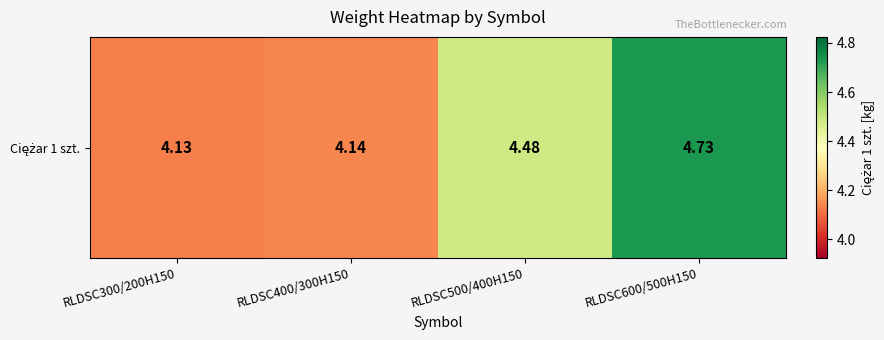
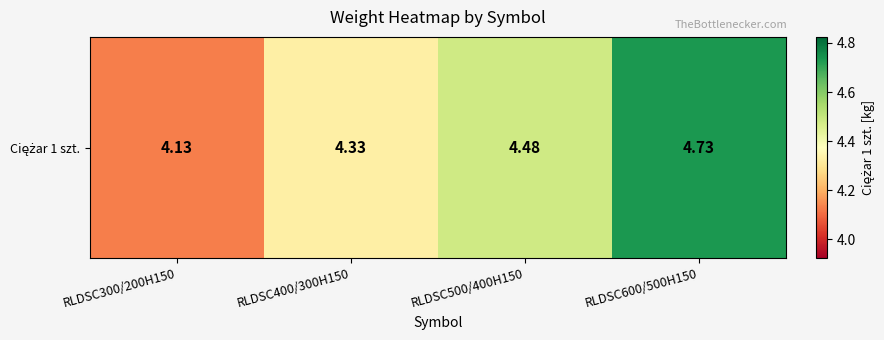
Ciężar 1 szt., RLDSC400/300H150: 4.14 -> 4.33
